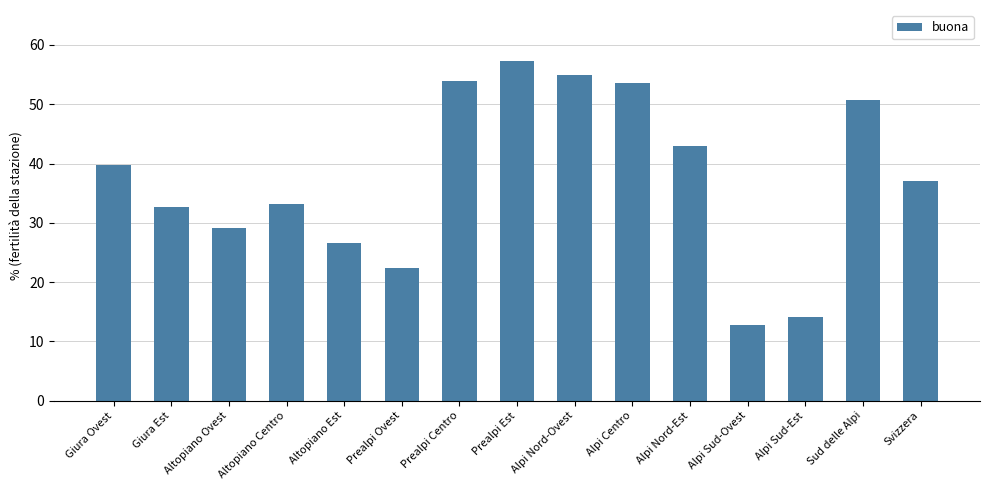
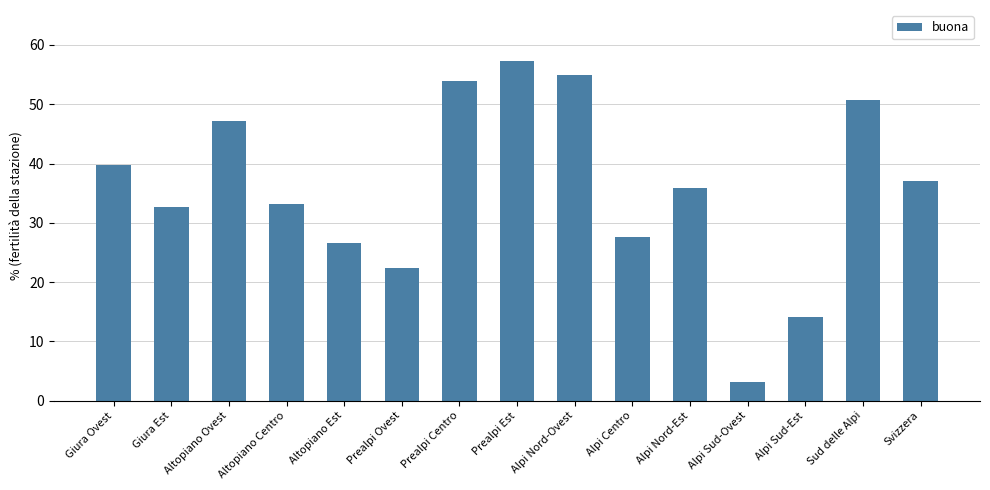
Altopiano Ovest: 29 -> 47
Alpi Centro: 54 -> 28
Alpi Nord-Est: 43 -> 36
Alpi Sud-Ovest: 13 -> 3
